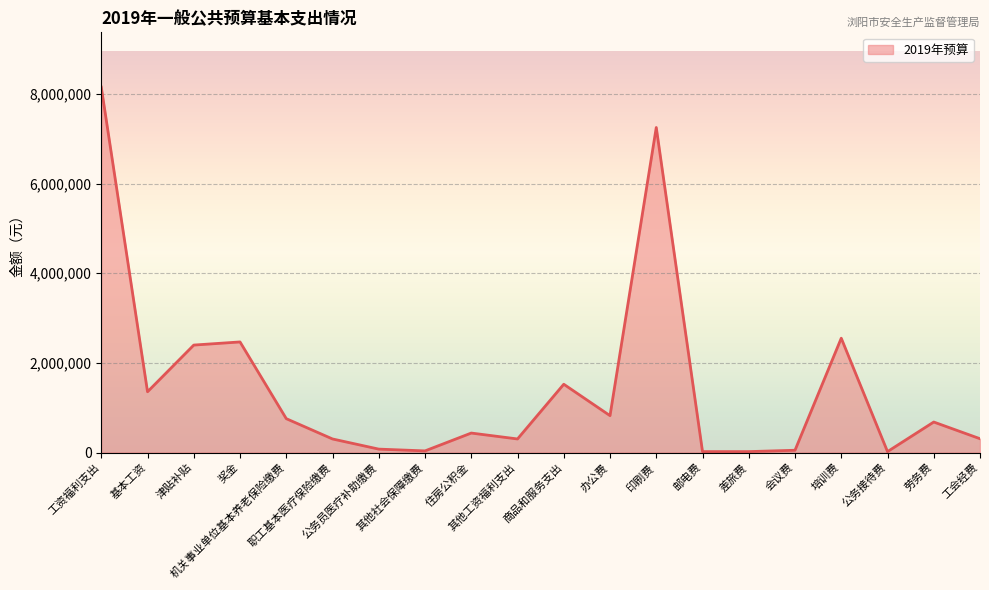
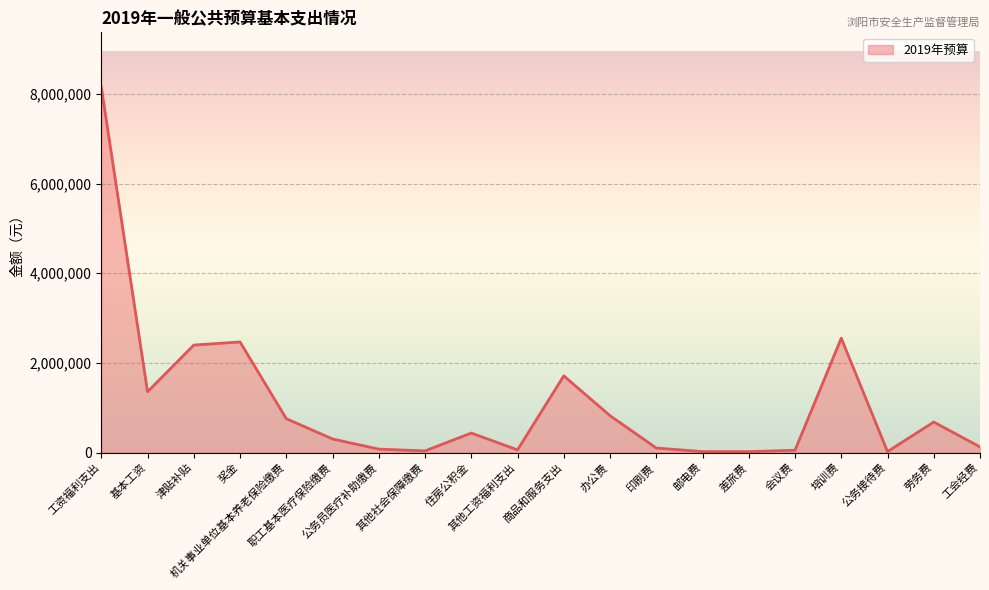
其他工资福利支出: 300,000 -> 100,000
商品和服务支出: 1,500,000 -> 1,700,000
印刷费: 7,300,000 -> 100,000
工会经费: 300,000 -> 100,000
